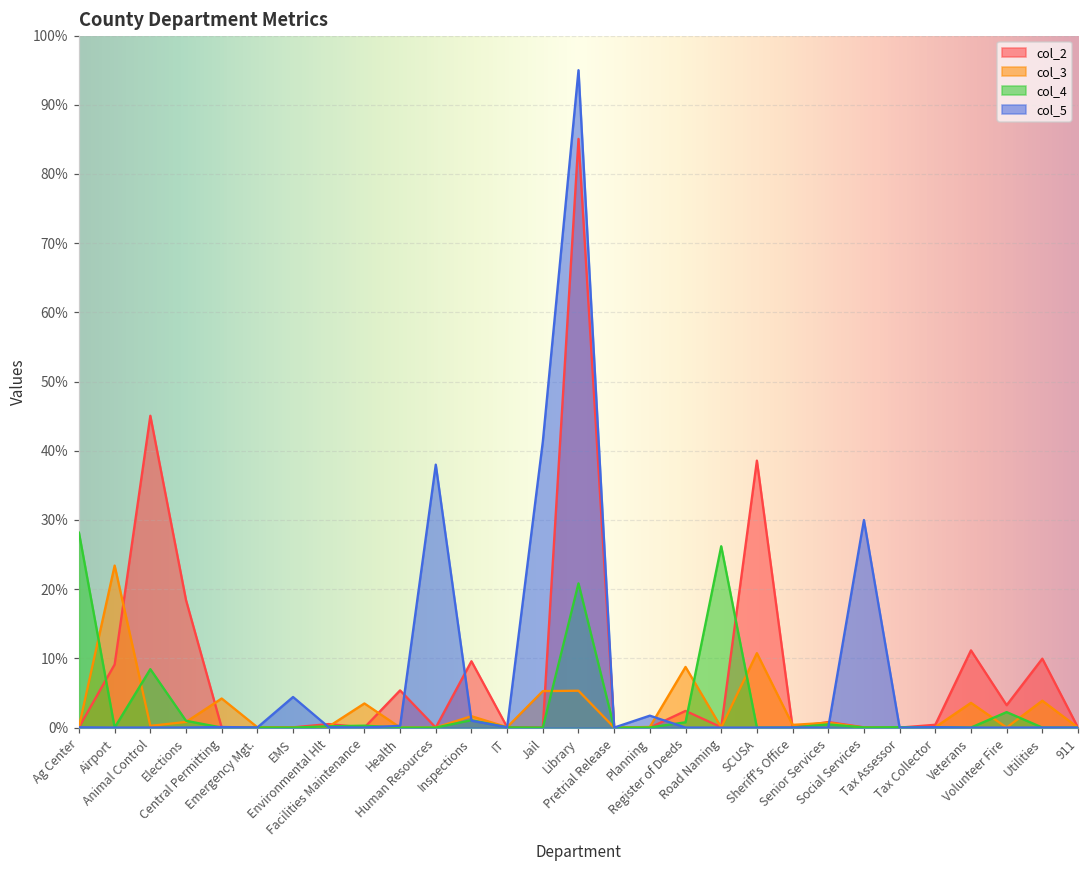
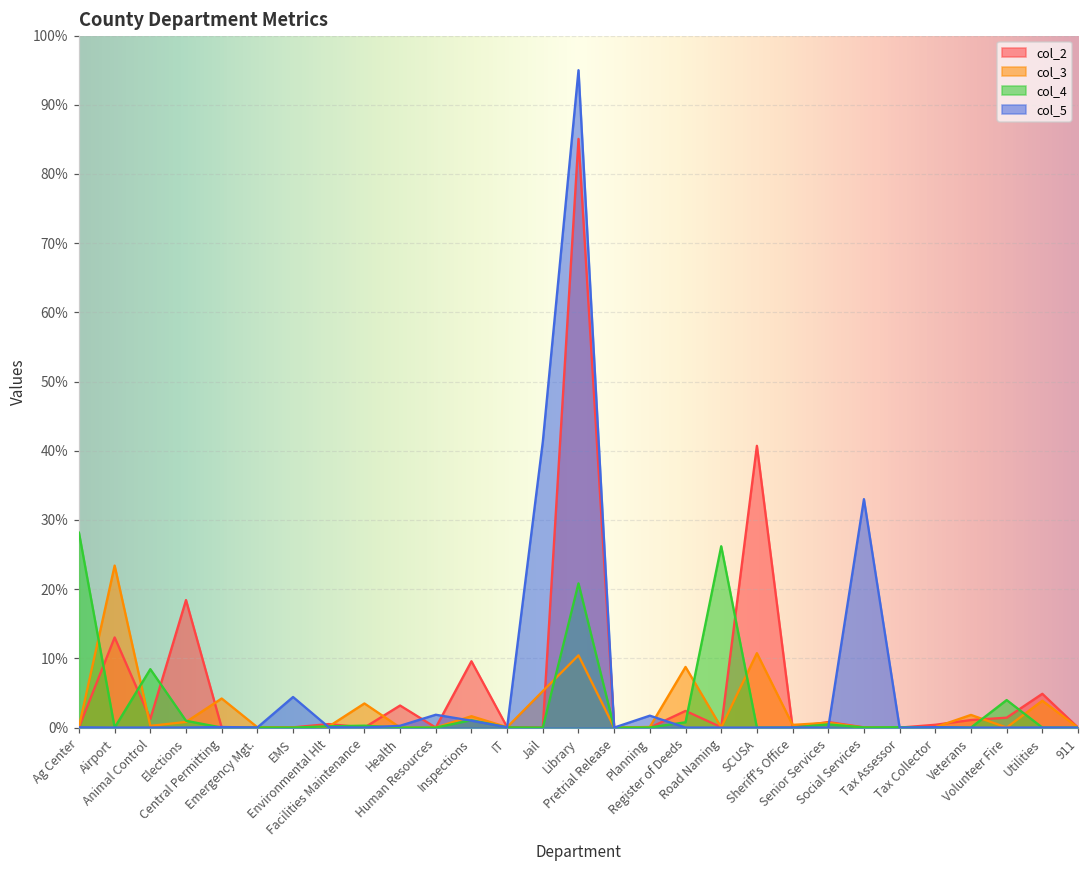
col_2, Airport: 9% -> 13%
col_2, Animal Control: 45% -> 1%
col_2, Health: 5% -> 3%
col_5, Human Resources: 38% -> 2%
col_3, Library: 5% -> 10%
col_2, SCUSA: 39% -> 41%
col_5, Social Services: 30% -> 33%
col_2, Veterans: 11% -> 1%
col_3, Veterans: 4% -> 2%
col_2, Volunteer Fire: 3% -> 1%
col_4, Volunteer Fire: 2% -> 4%
col_2, Utilities: 10% -> 5%
